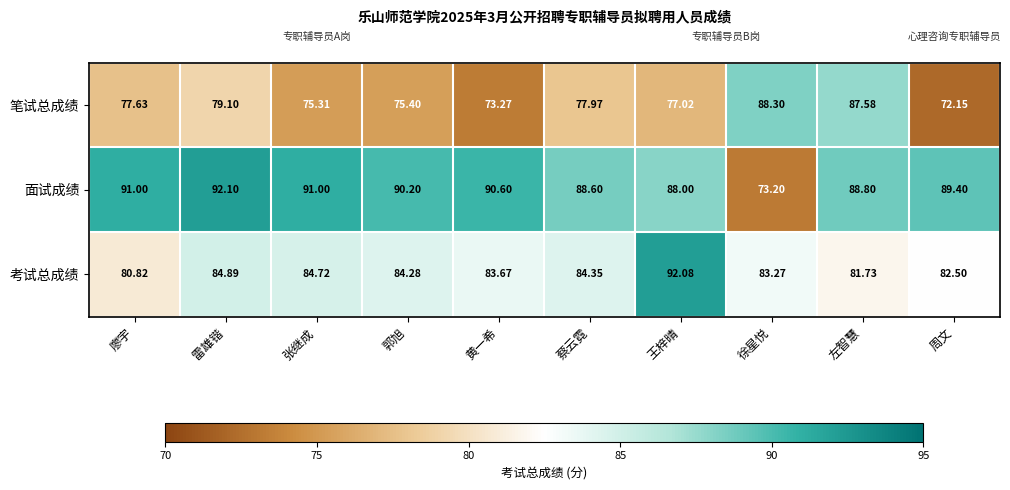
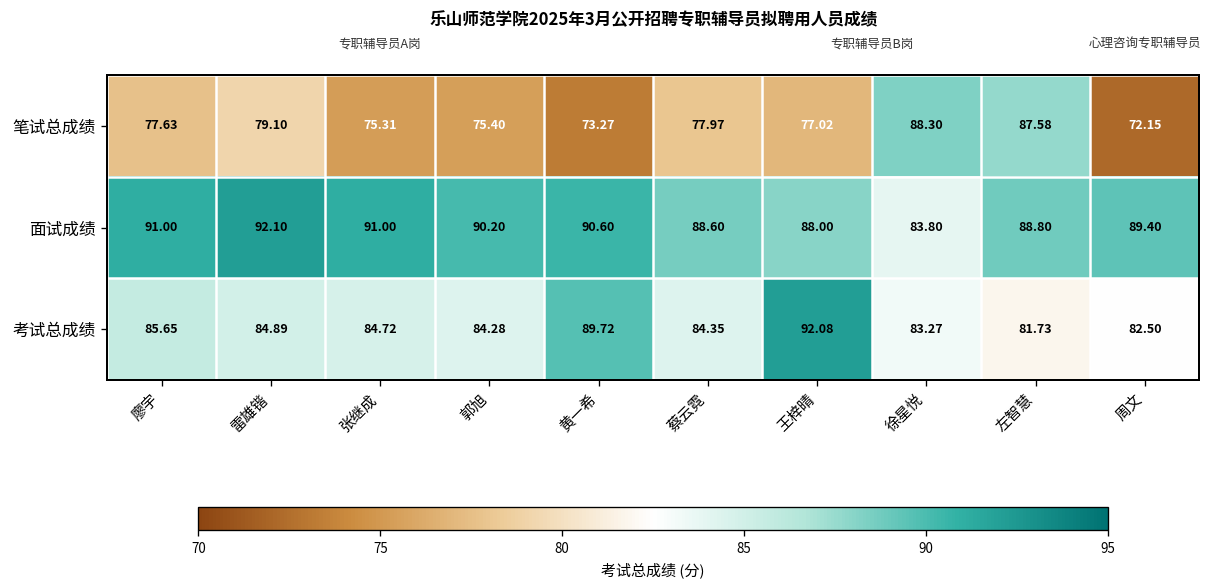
面试成绩, 徐星悦: 73.20 -> 83.80
考试总成绩, 廖宇: 80.82 -> 85.65
考试总成绩, 黄一希: 83.67 -> 89.72
